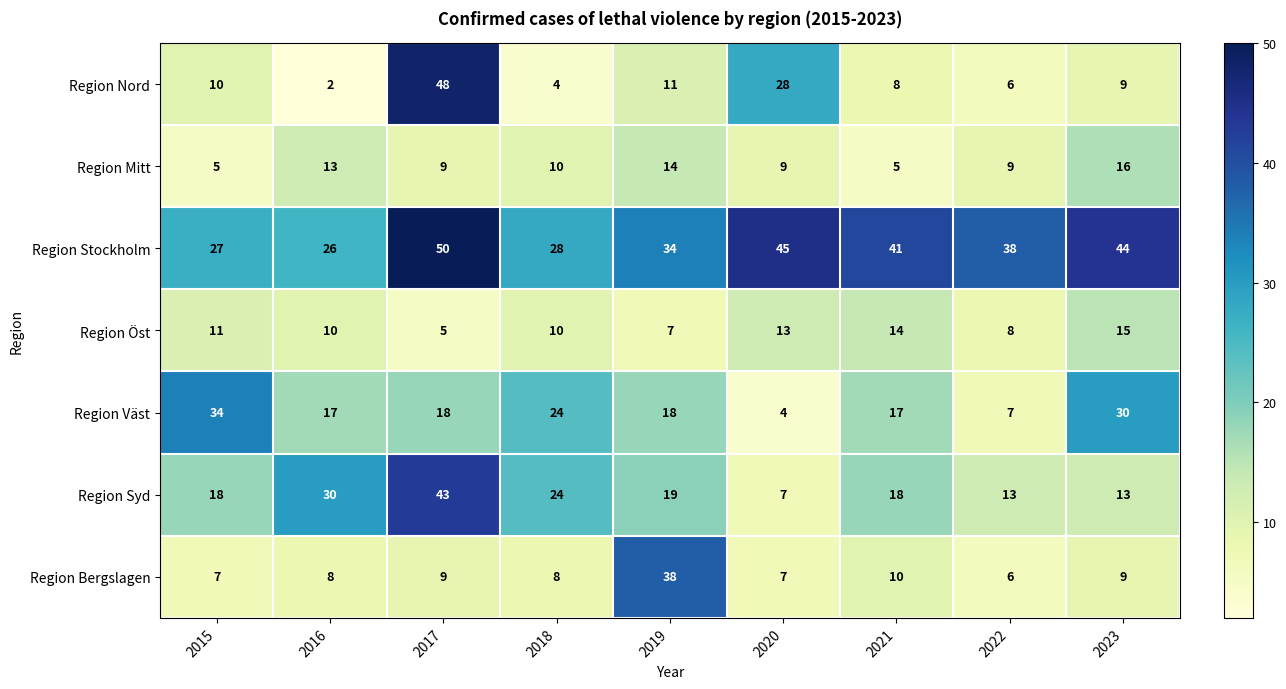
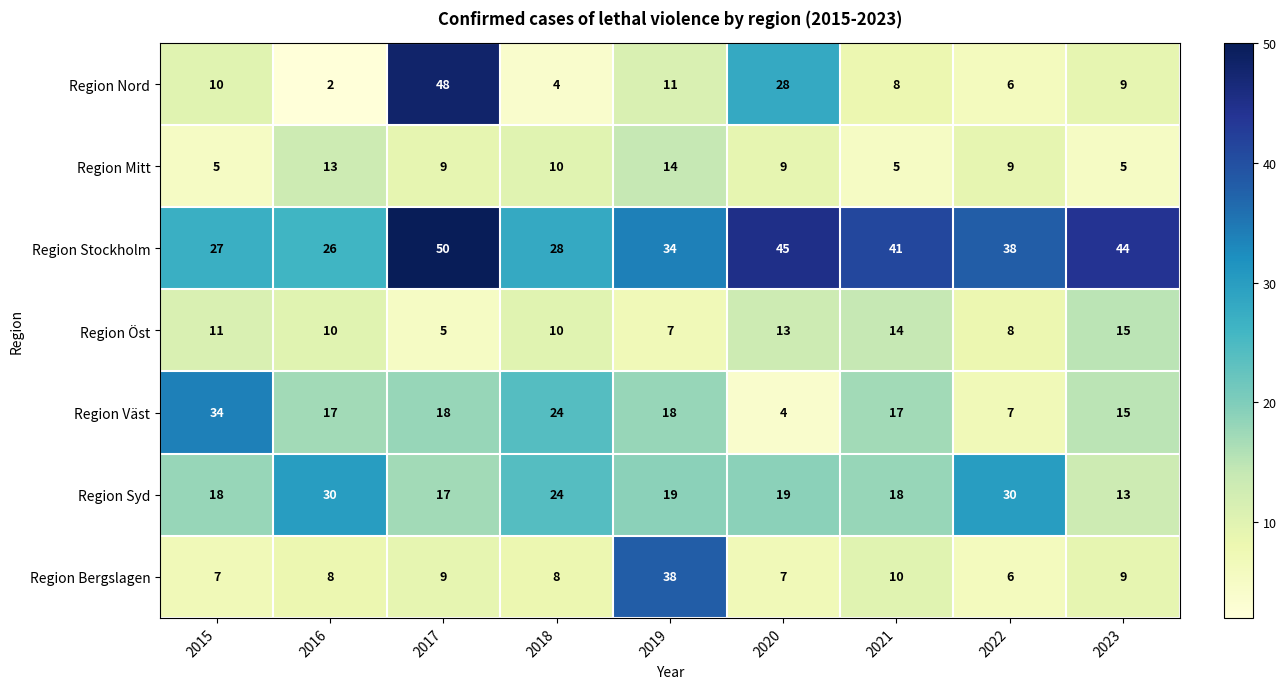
Region Mitt, 2023: 16 -> 5
Region Väst, 2023: 30 -> 15
Region Syd, 2017: 43 -> 17
Region Syd, 2020: 7 -> 19
Region Syd, 2022: 13 -> 30
